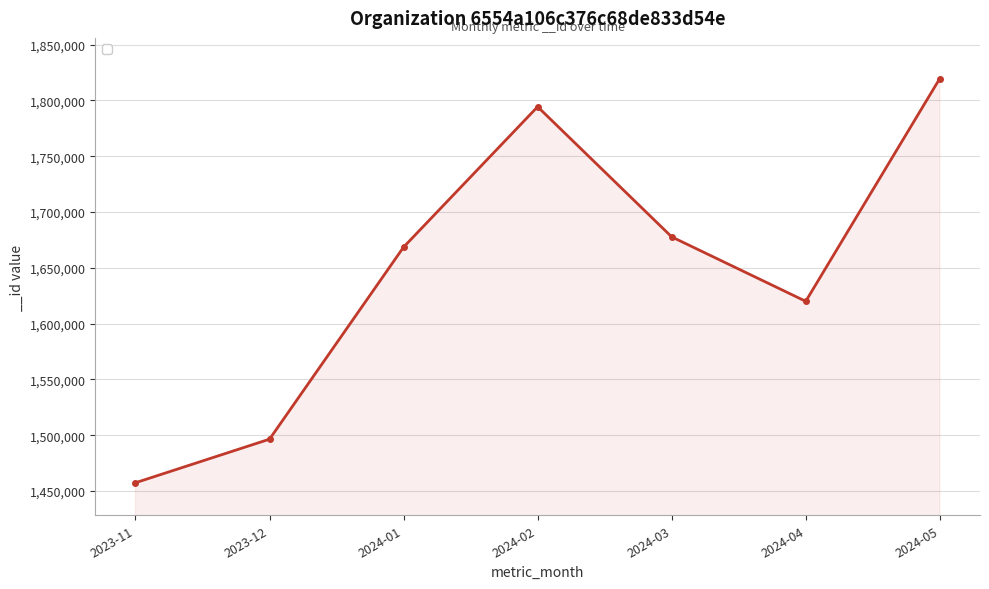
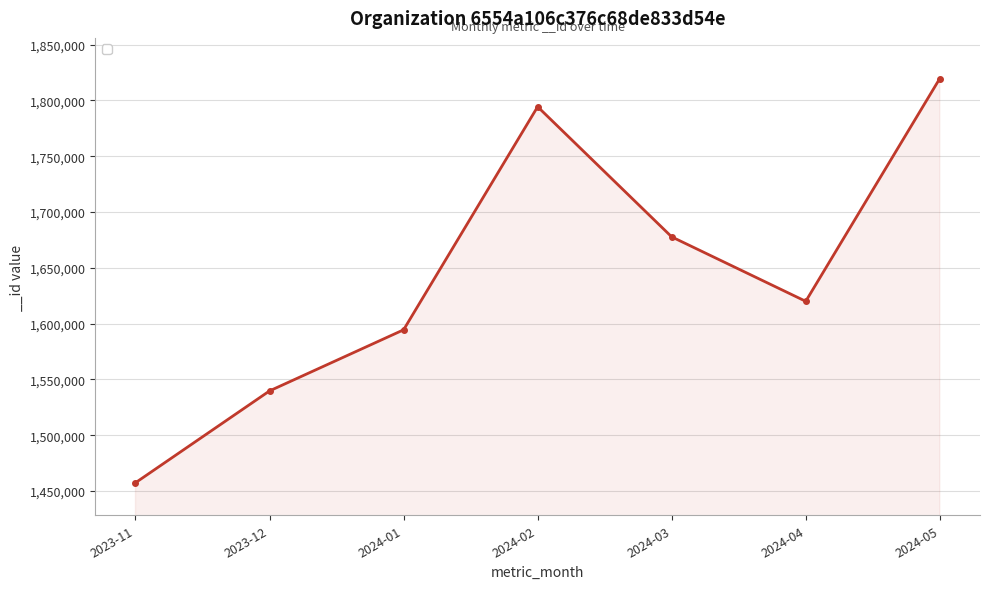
2023-12: 1,496,000 -> 1,540,000
2024-01: 1,669,000 -> 1,594,000
